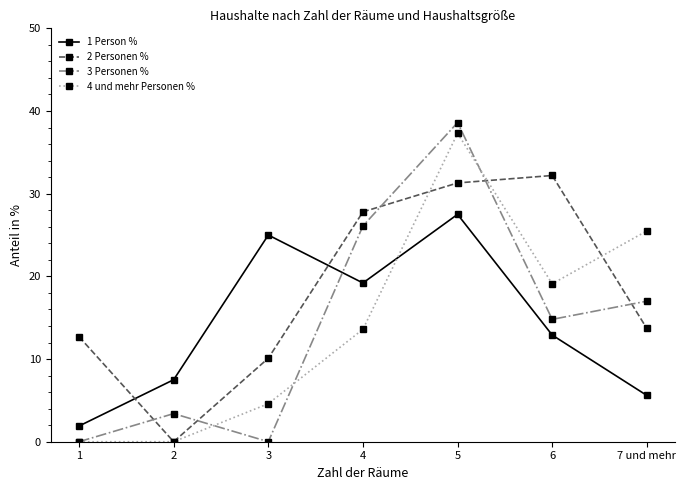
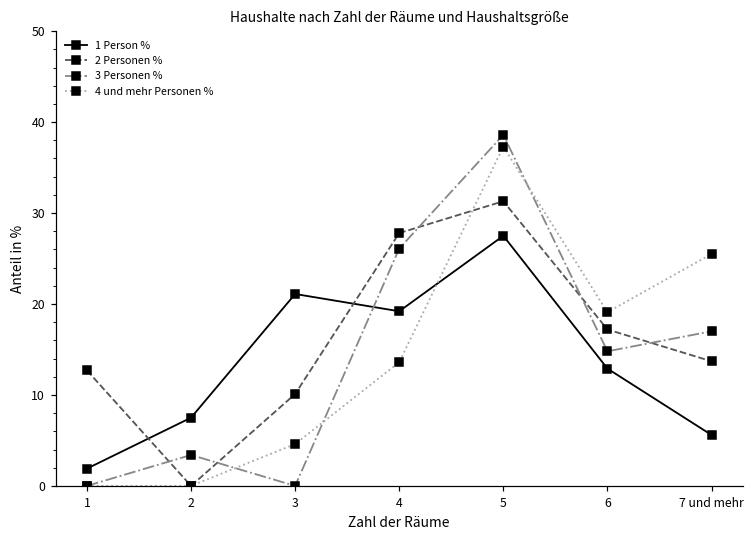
1 Person %, 3: 25 -> 21
2 Personen %, 6: 32 -> 17
